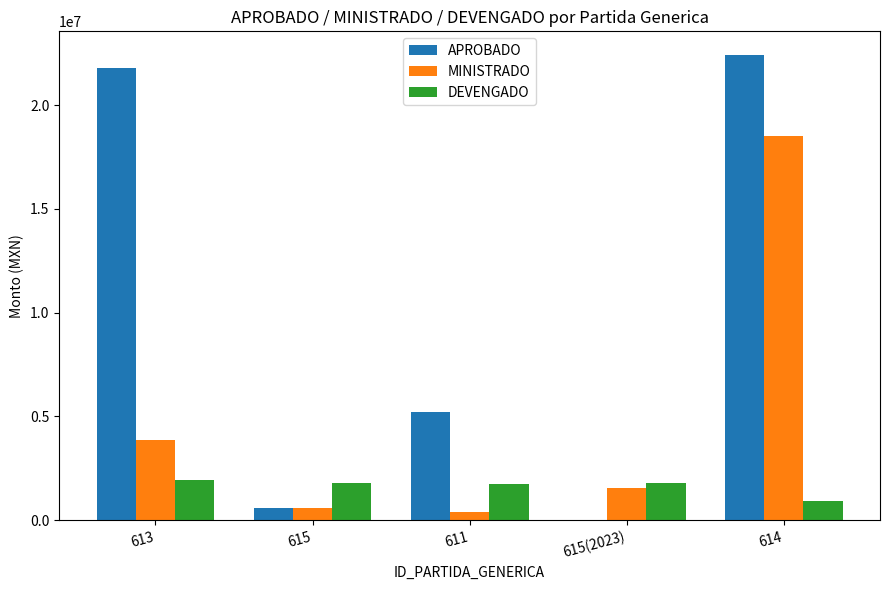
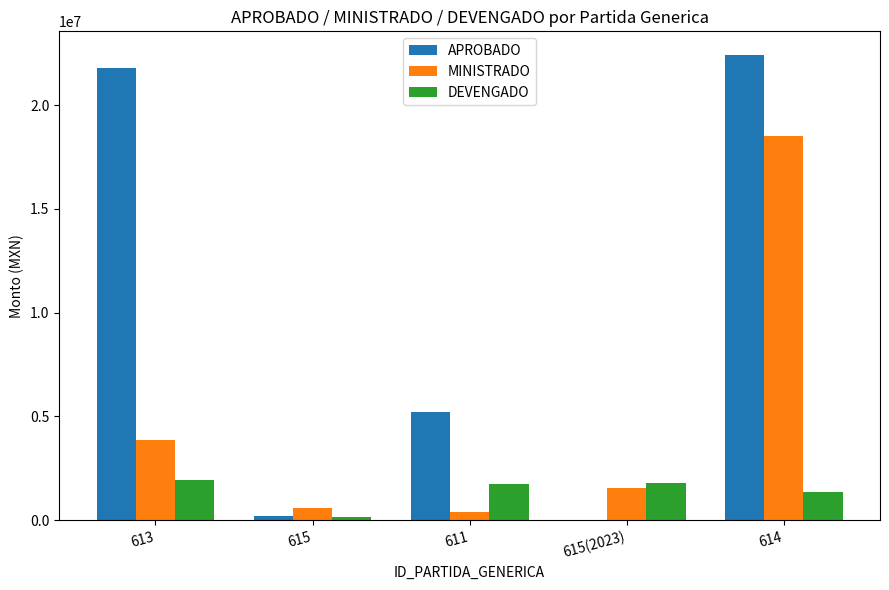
APROBADO, 615: 600000 -> 200000
DEVENGADO, 615: 1800000 -> 200000
DEVENGADO, 614: 900000 -> 1400000
